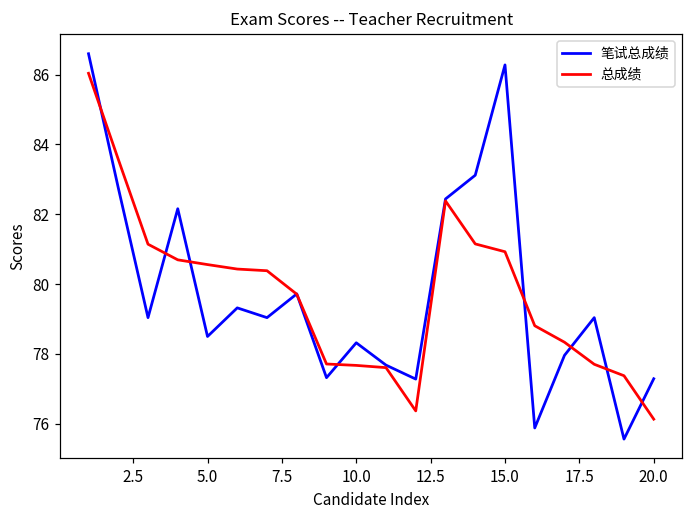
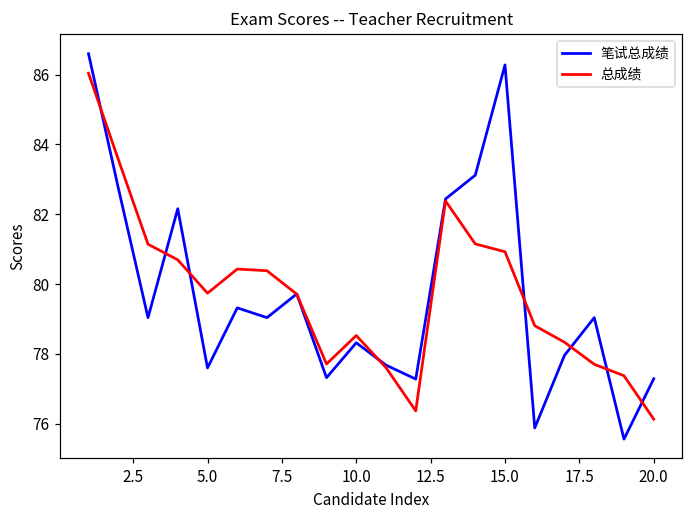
笔试总成绩, 5.0: 78.5 -> 77.6
总成绩, 5.0: 80.6 -> 79.7
总成绩, 10.0: 77.7 -> 78.5
